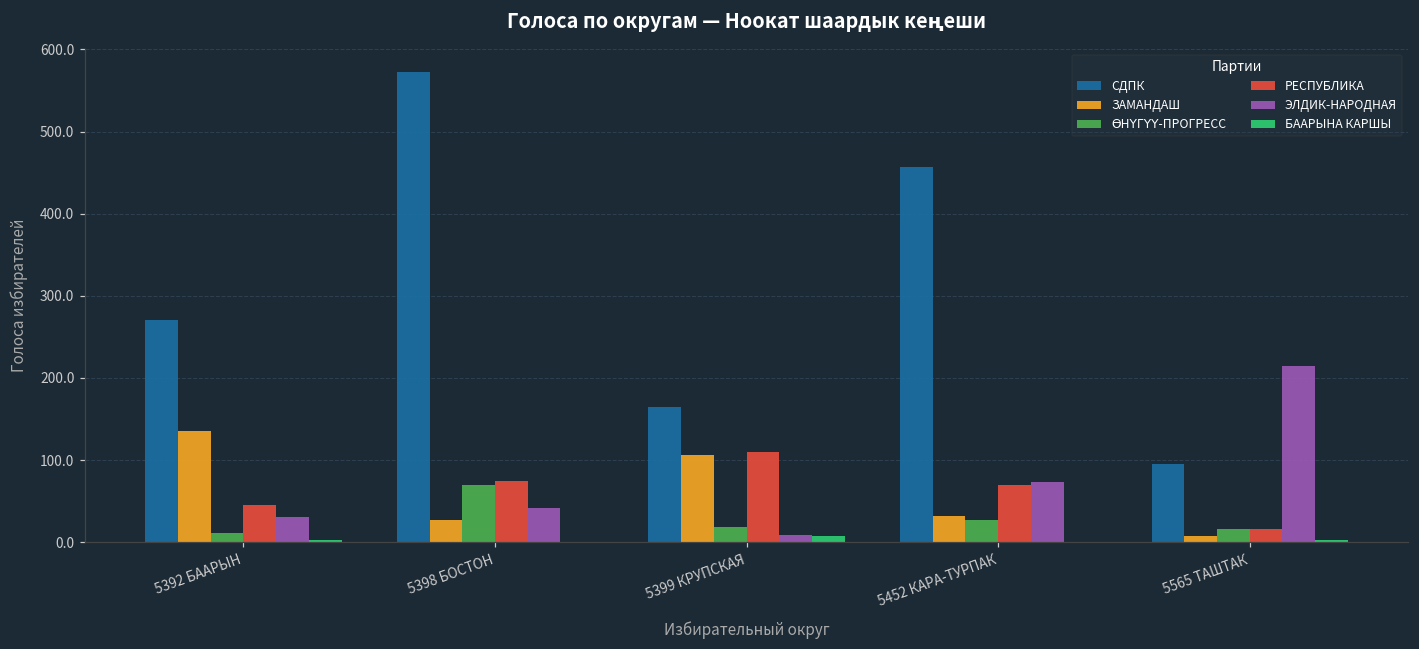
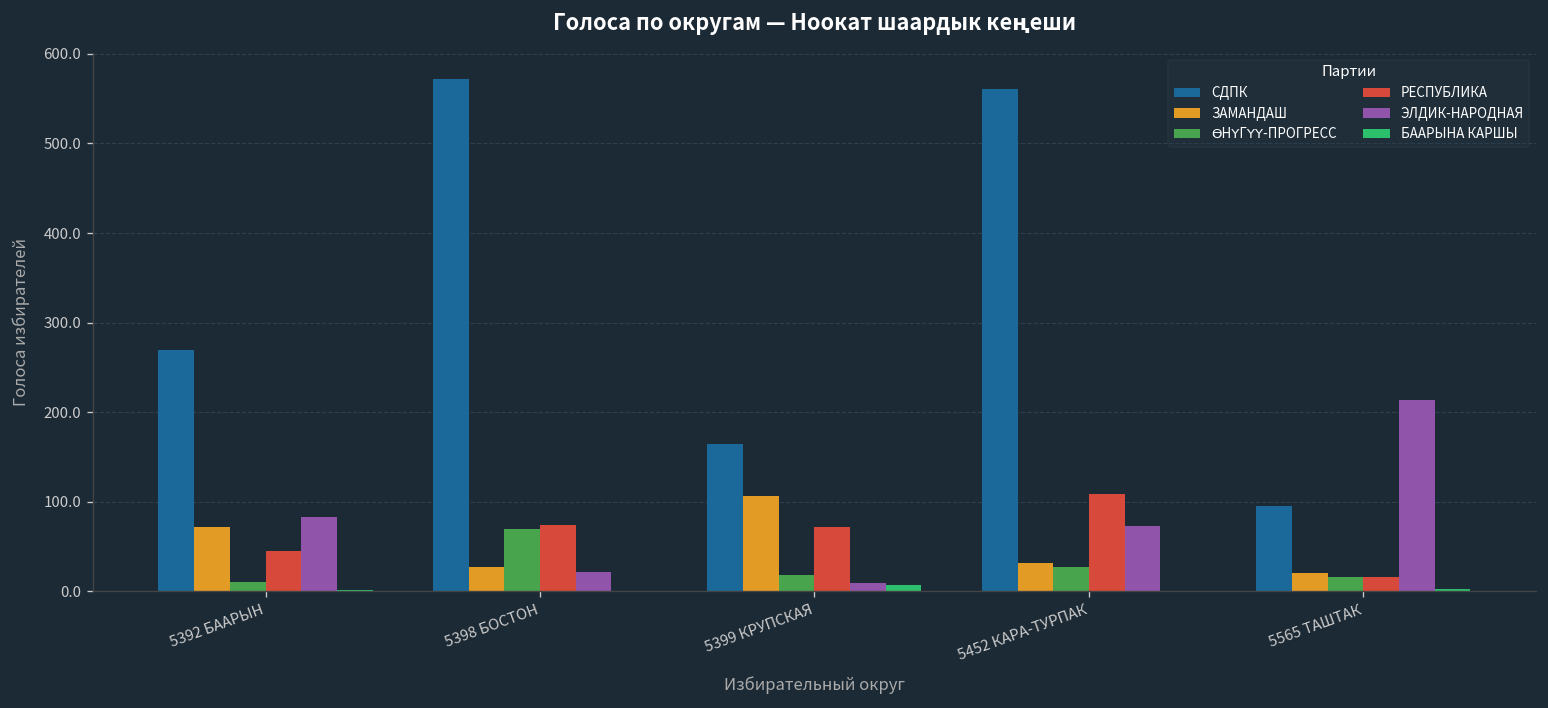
ЗАМАНДАШ, 5392 БААРЫН: 140 -> 70
ЭЛДИК-НАРОДНАЯ, 5392 БААРЫН: 30 -> 80
ЭЛДИК-НАРОДНАЯ, 5398 БОСТОН: 40 -> 20
РЕСПУБЛИКА, 5399 КРУПСКАЯ: 110 -> 70
СДПК, 5452 КАРА-ТУРПАК: 460 -> 560
РЕСПУБЛИКА, 5452 КАРА-ТУРПАК: 70 -> 110
ЗАМАНДАШ, 5565 ТАШТАК: 10 -> 20
